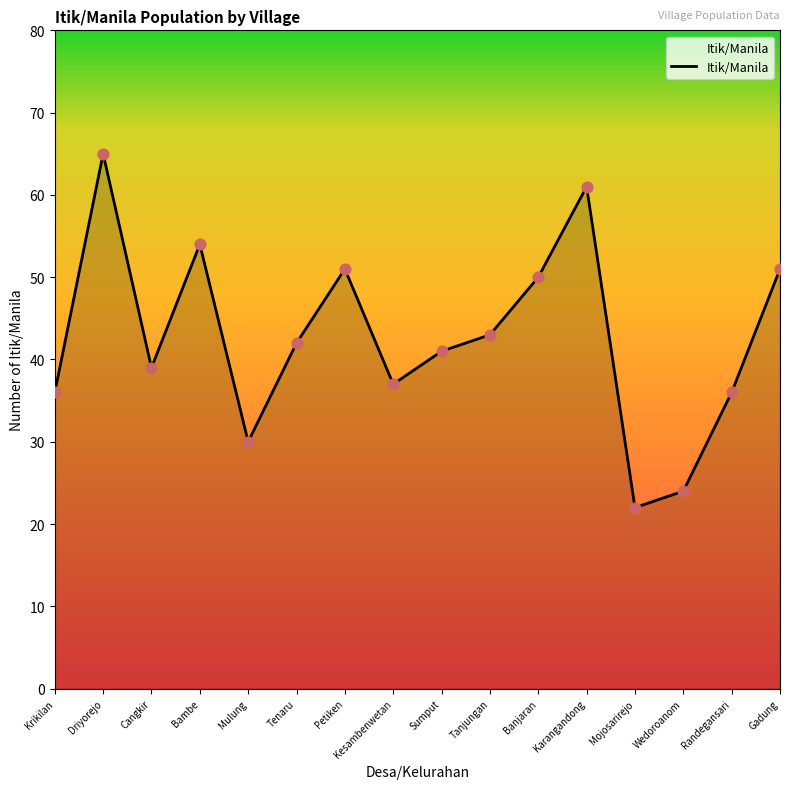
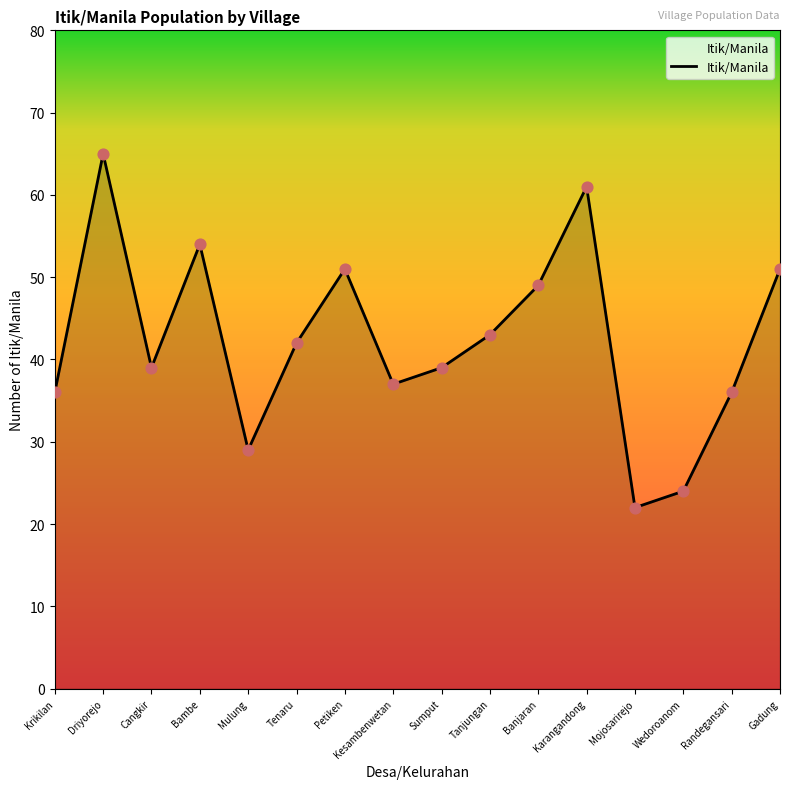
Mulung: 30 -> 29
Sumput: 41 -> 39
Banjaran: 50 -> 49
